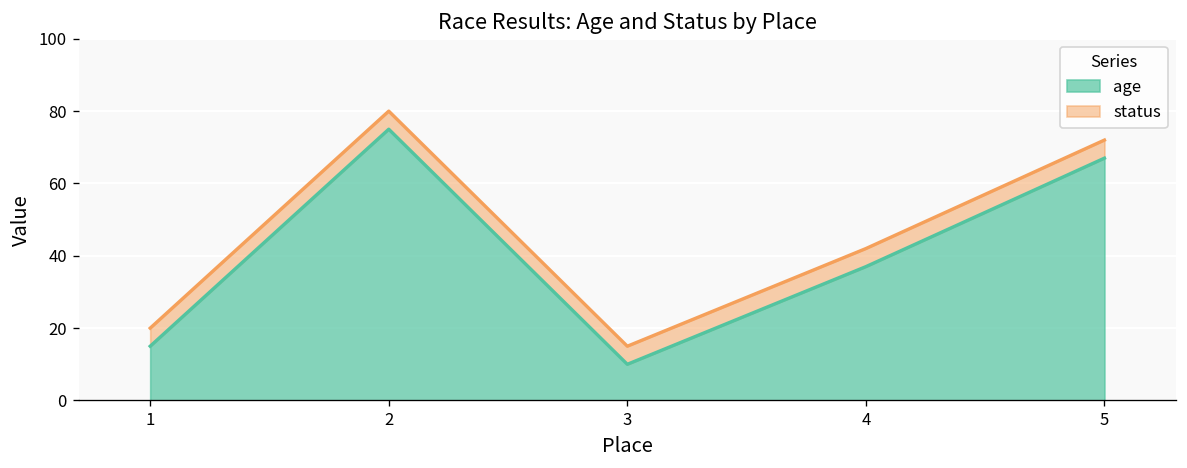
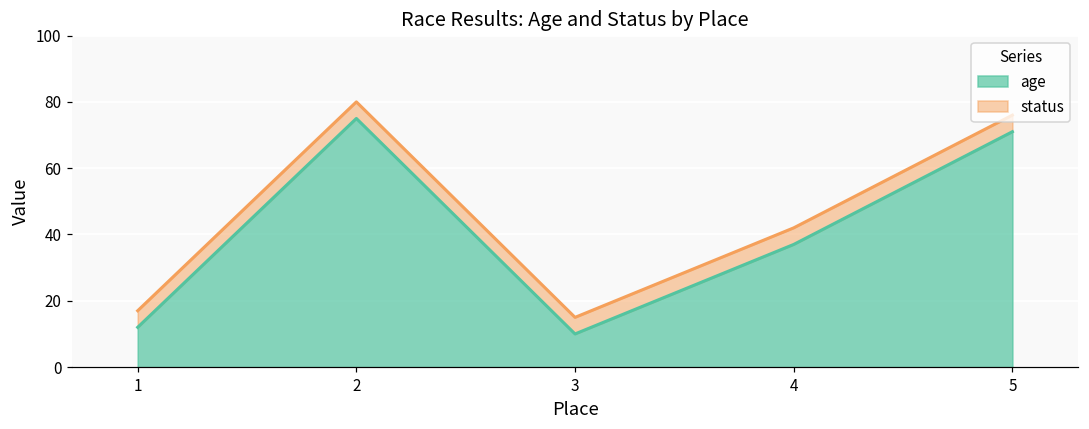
age, 1: 15 -> 12
age, 5: 67 -> 71
